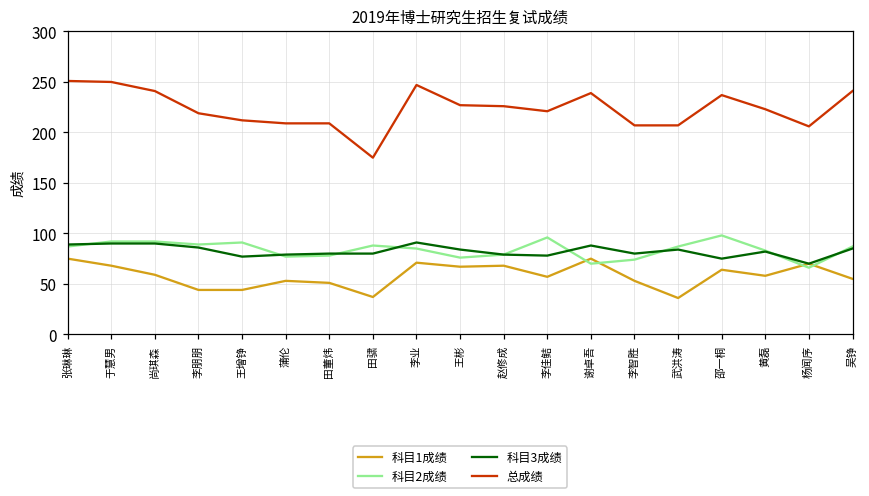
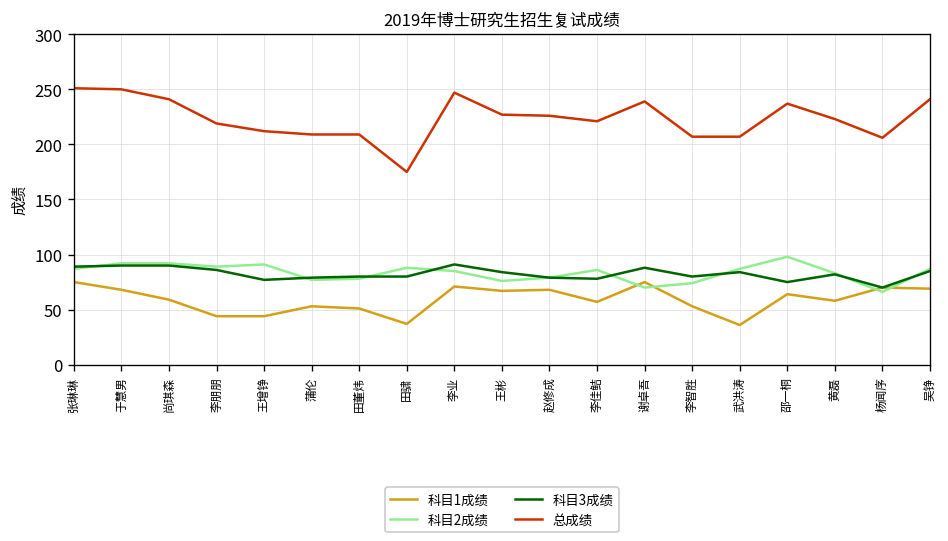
科目2成绩, 李佳鲒: 100 -> 90
科目1成绩, 吴铮: 60 -> 70
